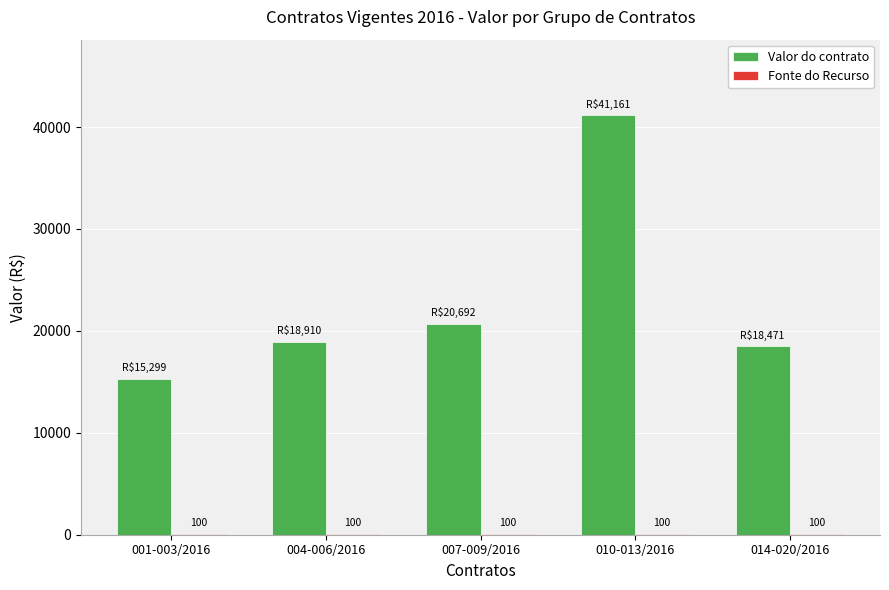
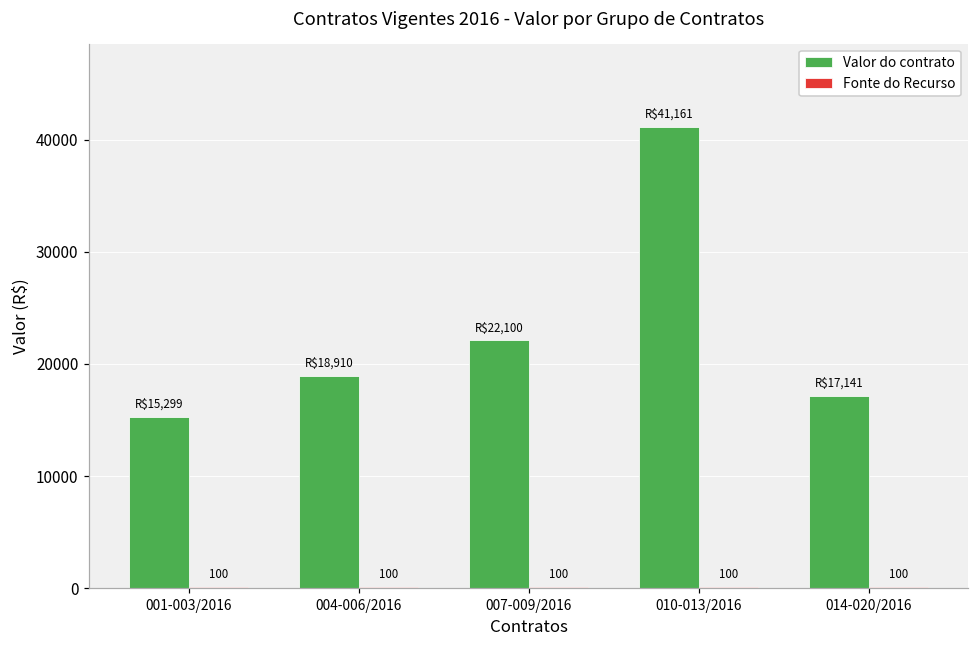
Valor do contrato, 007-009/2016: $20,692 -> $22,100
Valor do contrato, 014-020/2016: $18,471 -> $17,141
